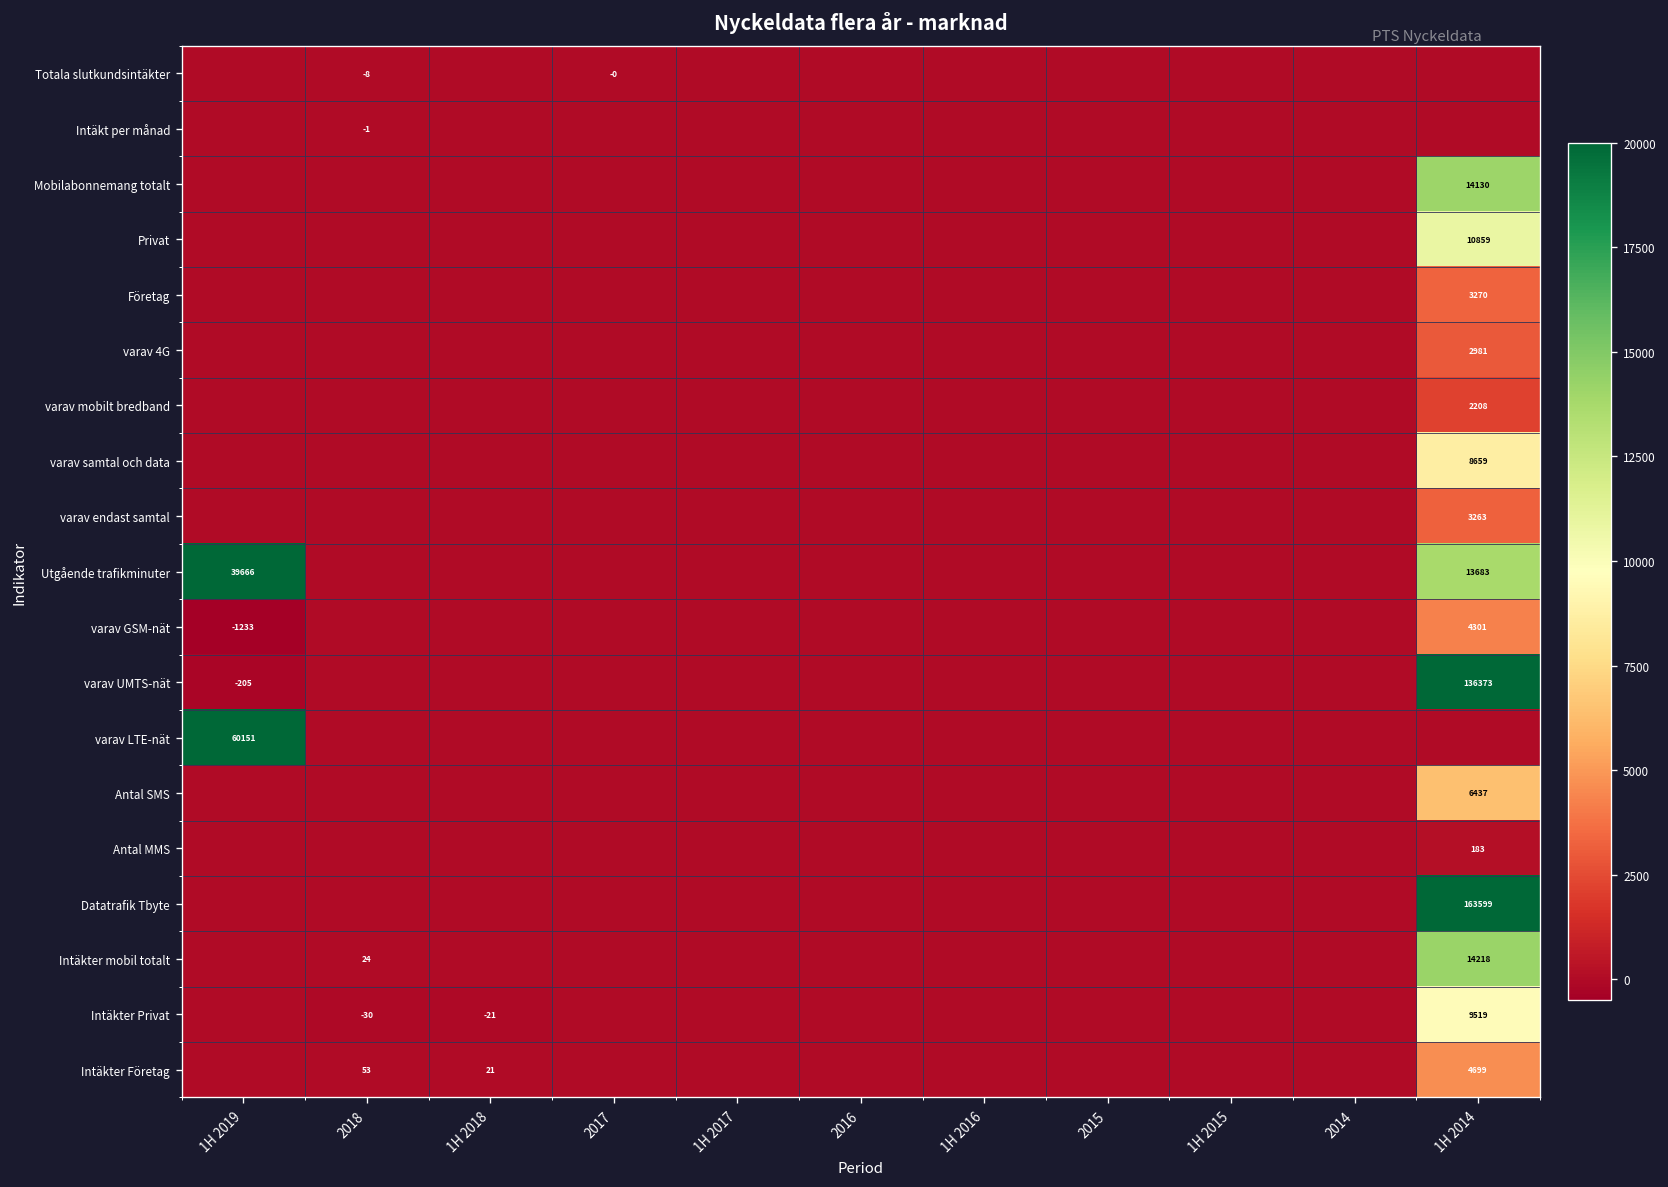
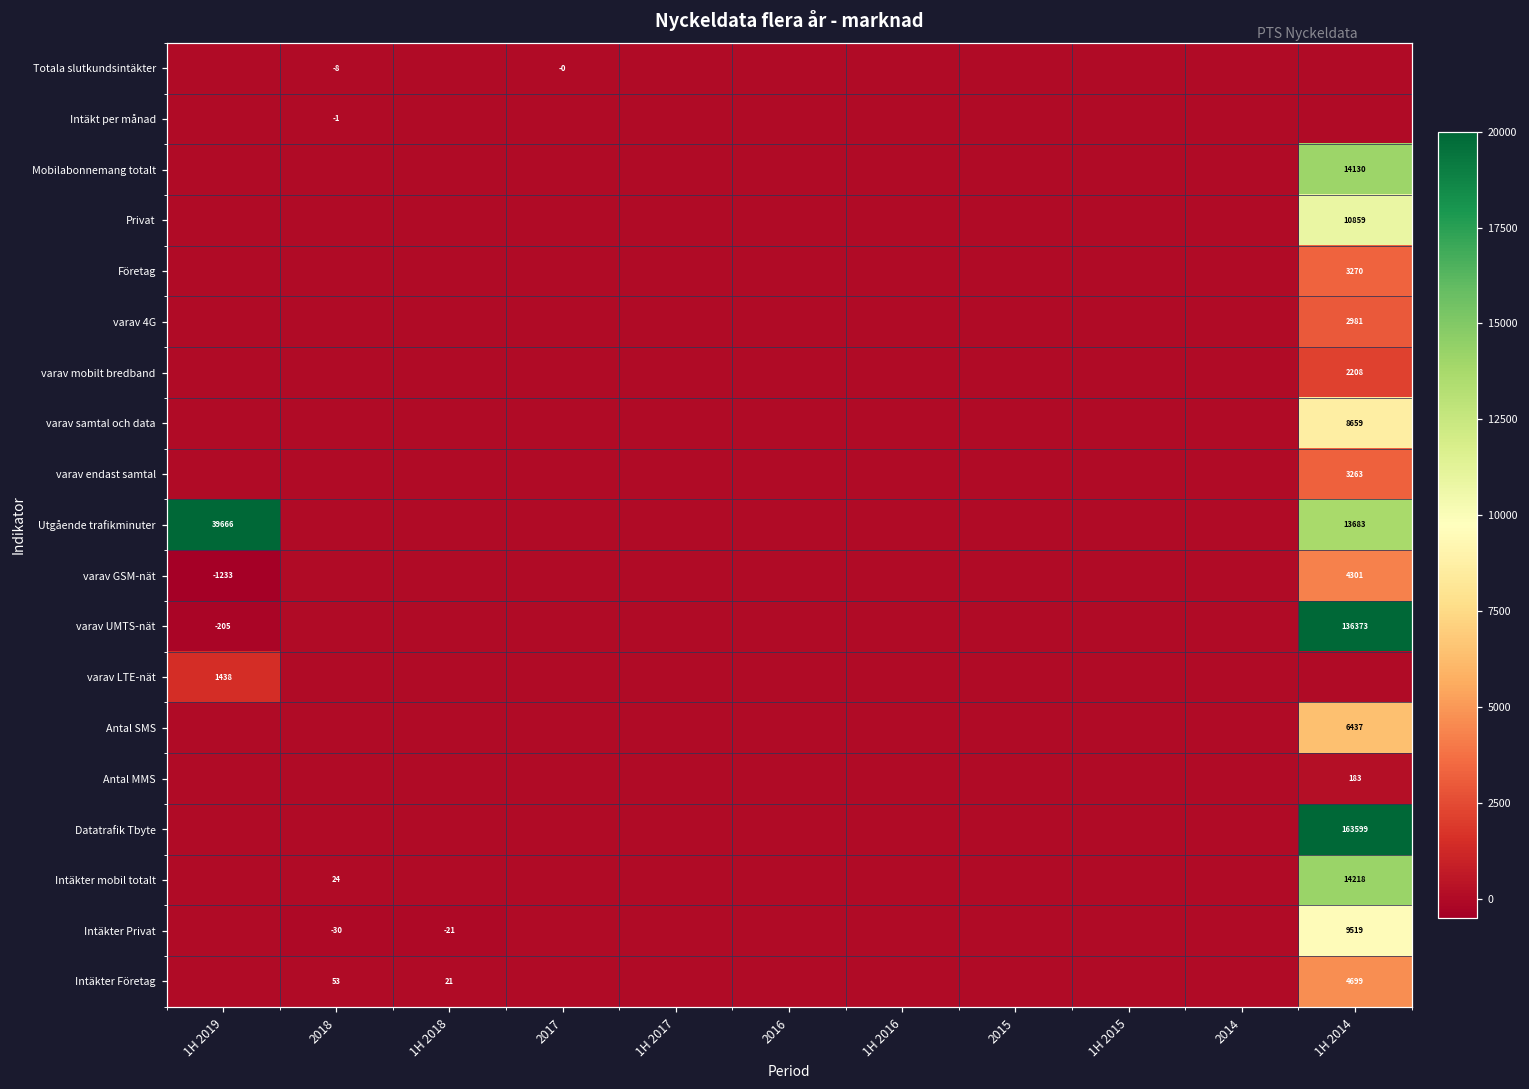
varav LTE-nät, 1H 2019: 60151 -> 1438
